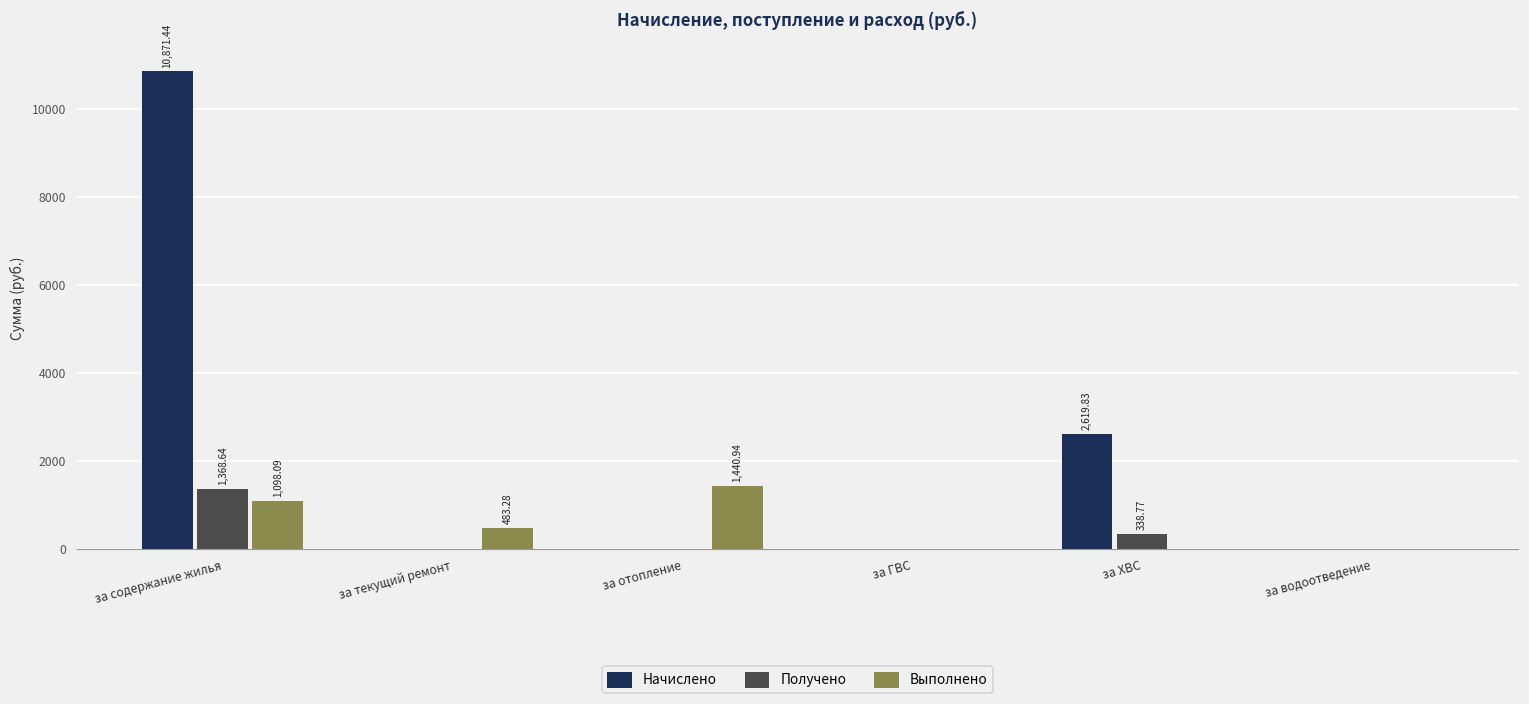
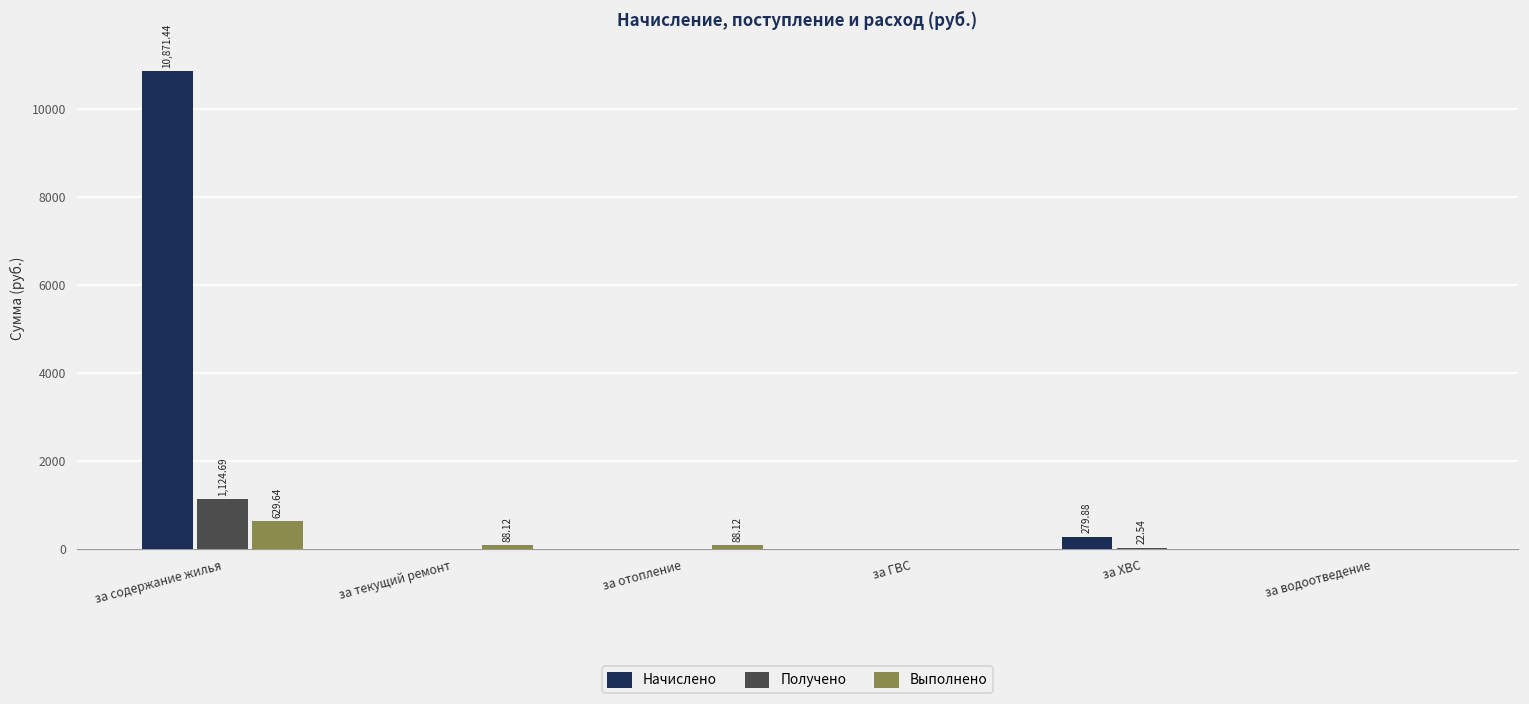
Получено, за содержание жилья: 1,368.64 -> 1,124.69
Выполнено, за содержание жилья: 1,098.09 -> 629.64
Выполнено, за текущий ремонт: 483.28 -> 88.12
Выполнено, за отопление: 1,440.94 -> 88.12
Начислено, за ХВС: 2,619.83 -> 279.88
Получено, за ХВС: 338.77 -> 22.54
